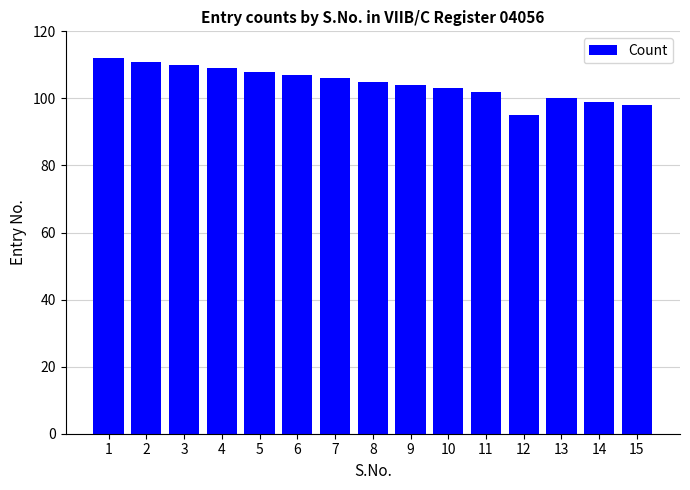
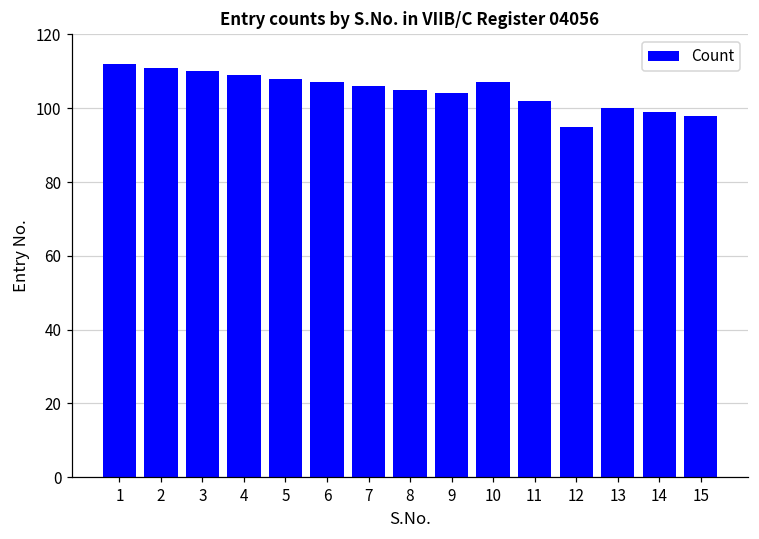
10: 103 -> 107
